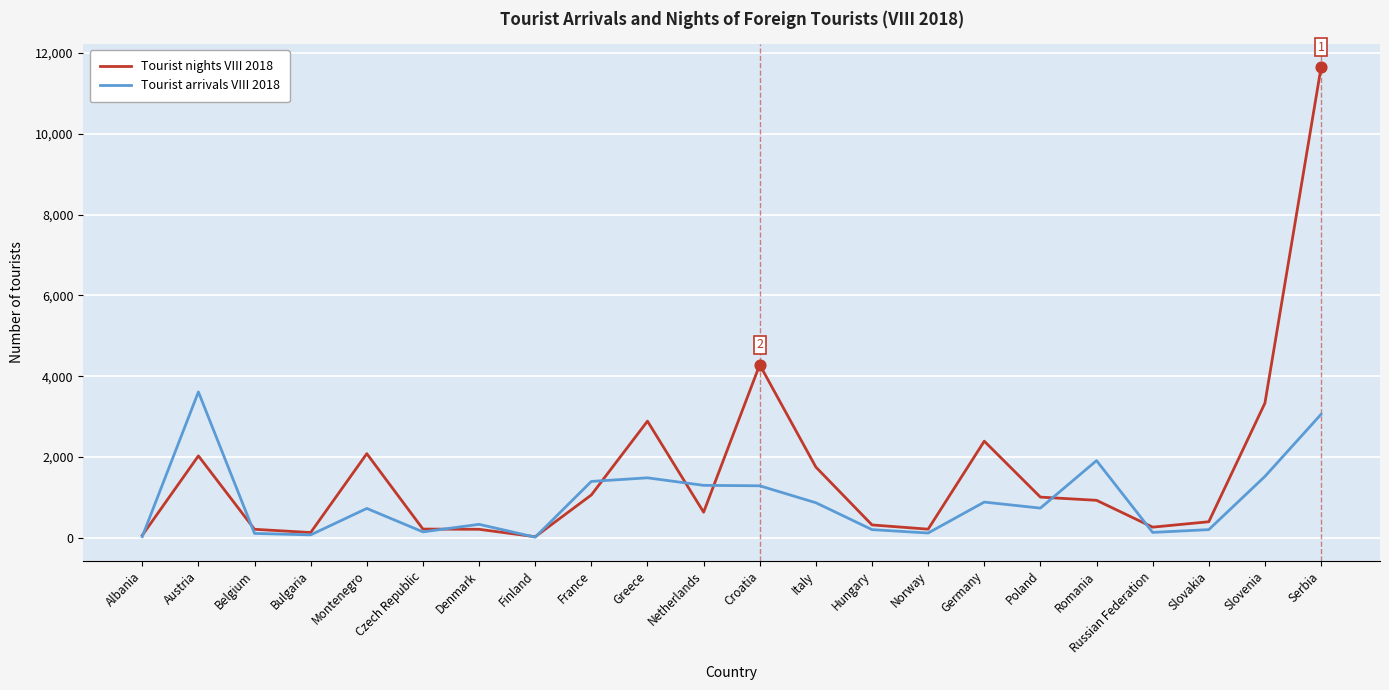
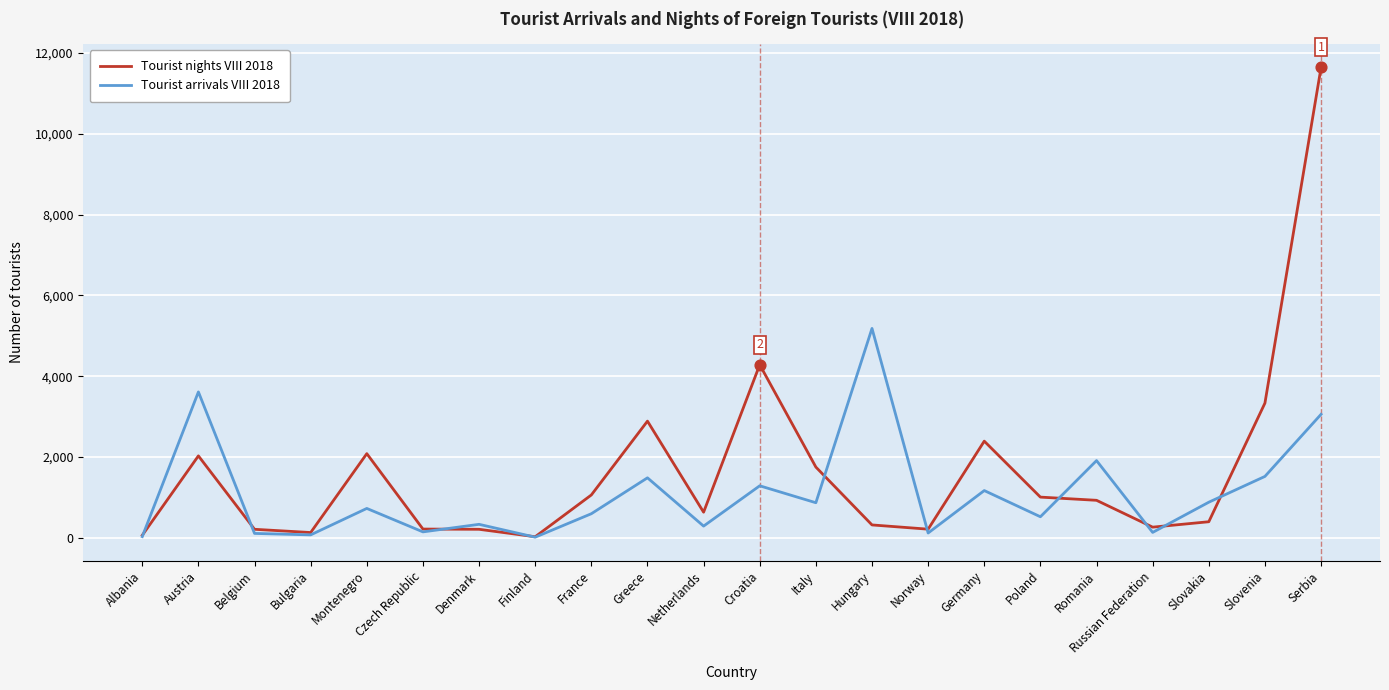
Tourist arrivals VIII 2018, France: 1,400 -> 600
Tourist arrivals VIII 2018, Netherlands: 1,300 -> 300
Tourist arrivals VIII 2018, Hungary: 200 -> 5,200
Tourist arrivals VIII 2018, Germany: 900 -> 1,200
Tourist arrivals VIII 2018, Poland: 700 -> 500
Tourist arrivals VIII 2018, Slovakia: 200 -> 900
